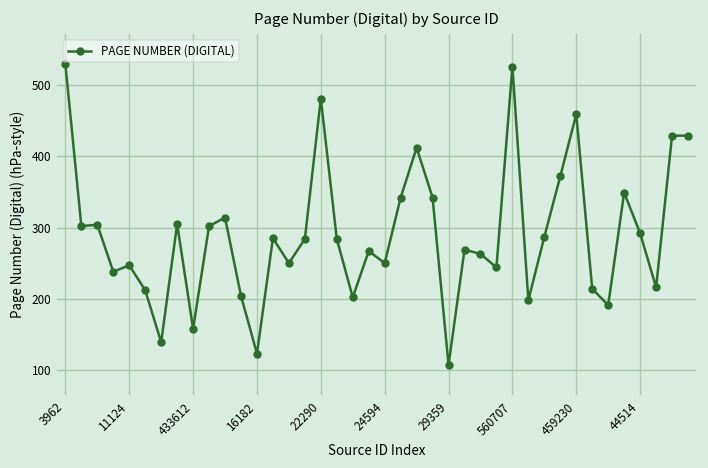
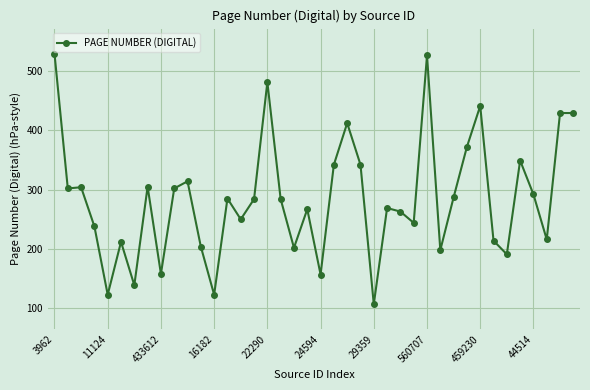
11124: 250 -> 120
24594: 250 -> 160
459230: 460 -> 440
